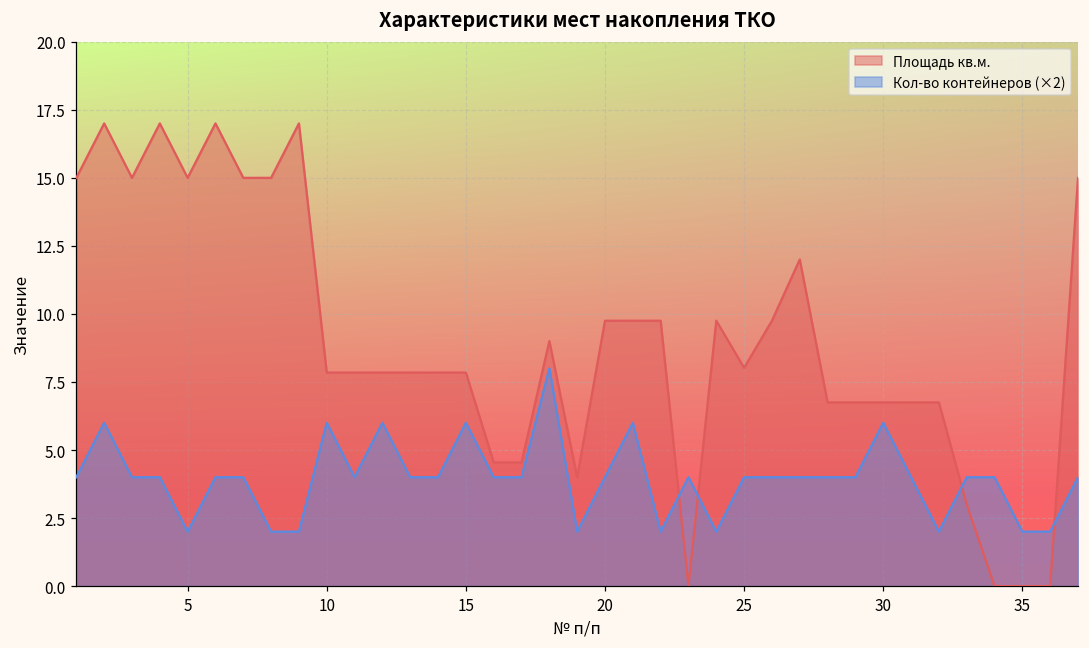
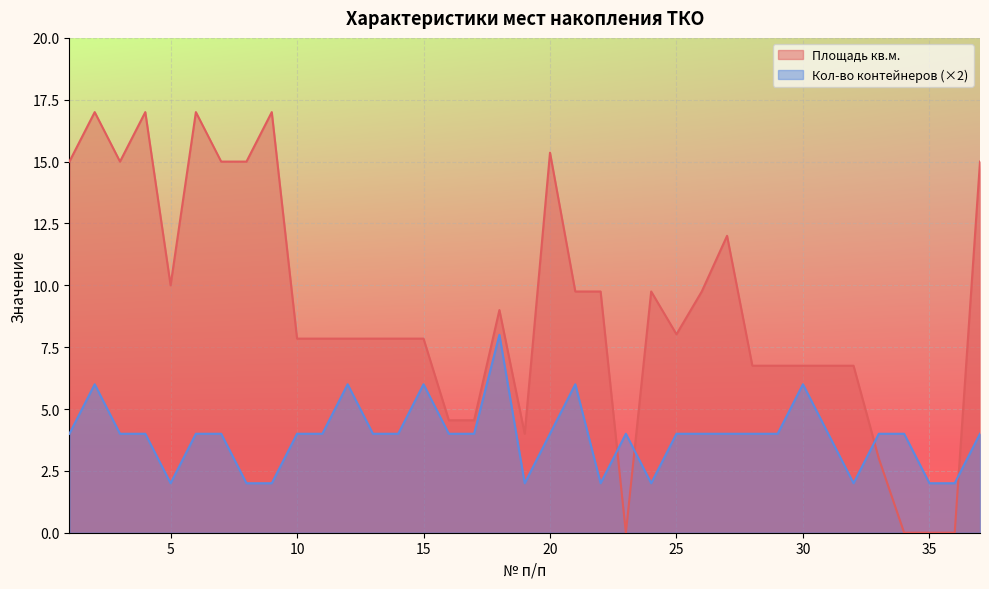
Площадь кв.м., 5: 15 -> 10
Кол-во контейнеров (×2), 10: 6.0 -> 4.0
Площадь кв.м., 20: 9.8 -> 15.4
